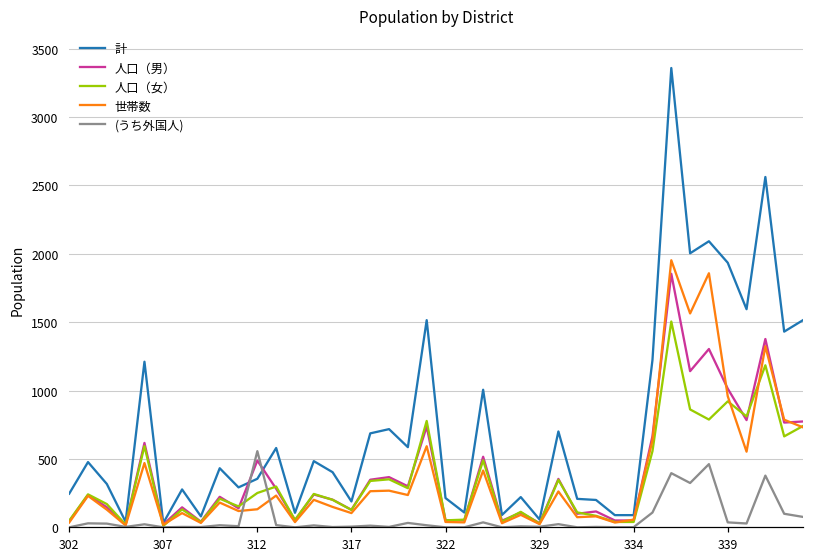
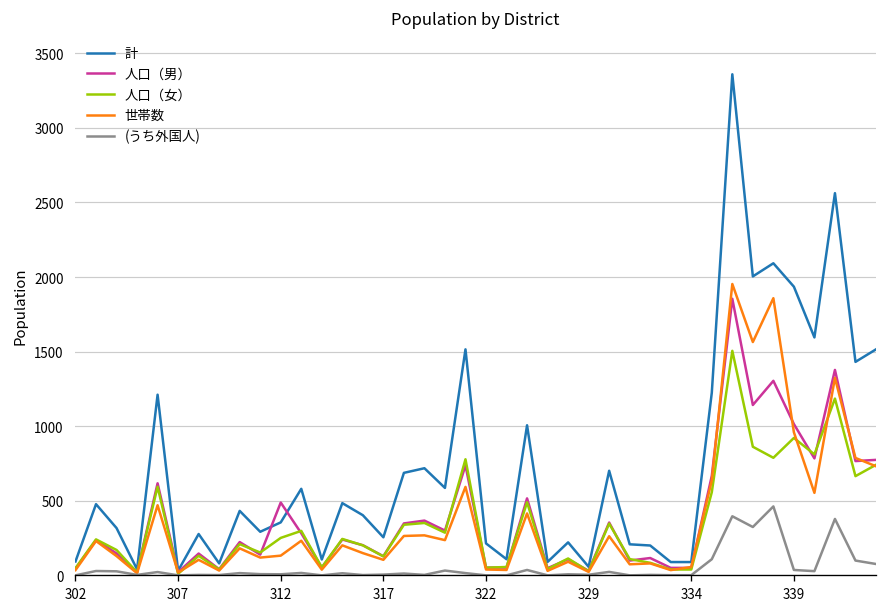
計, 302: 250 -> 90
(うち外国人), 312: 560 -> 10
計, 317: 190 -> 260
